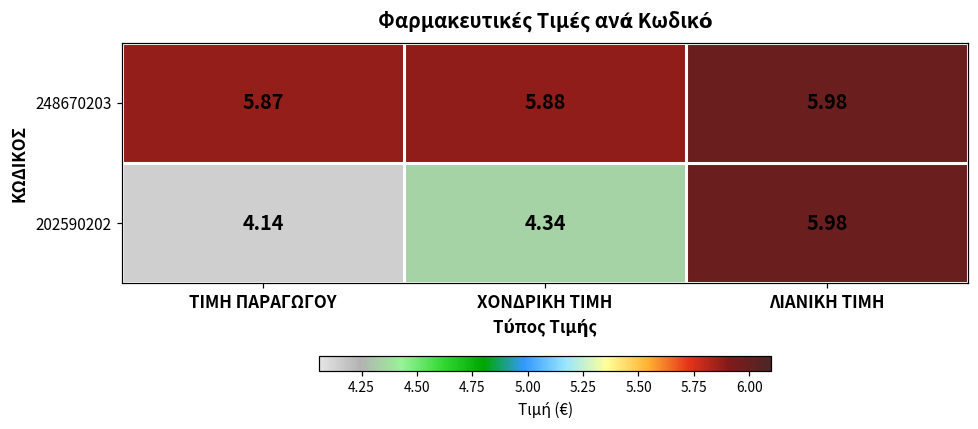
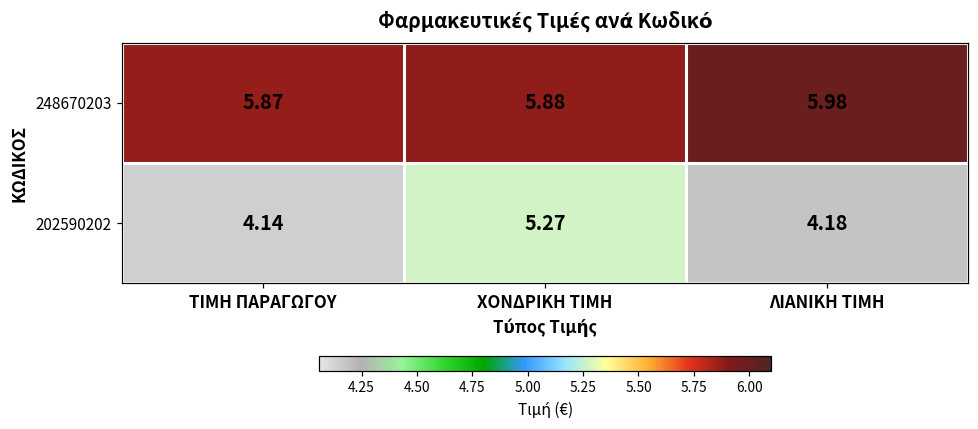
202590202, ΧΟΝΔΡΙΚΗ ΤΙΜΗ: 4.34 -> 5.27
202590202, ΛΙΑΝΙΚΗ ΤΙΜΗ: 5.98 -> 4.18
